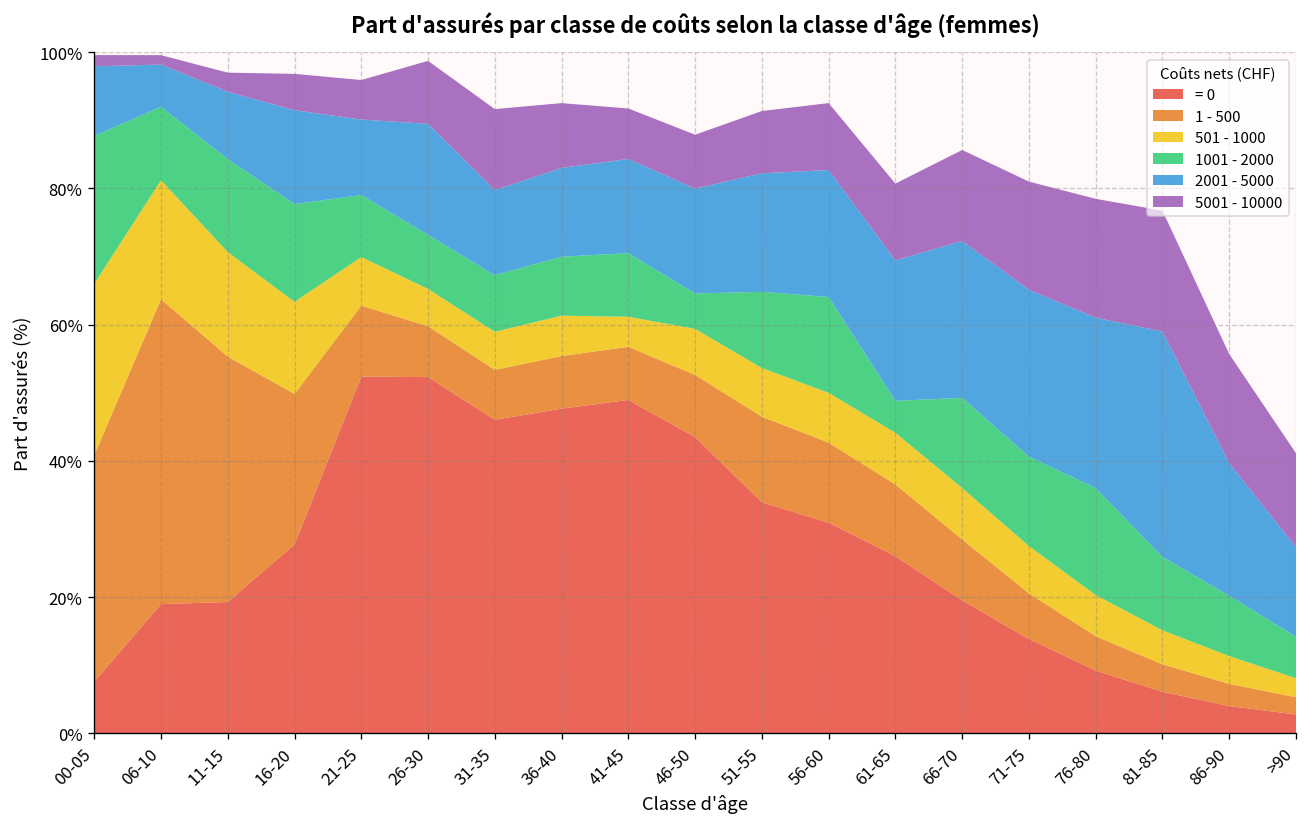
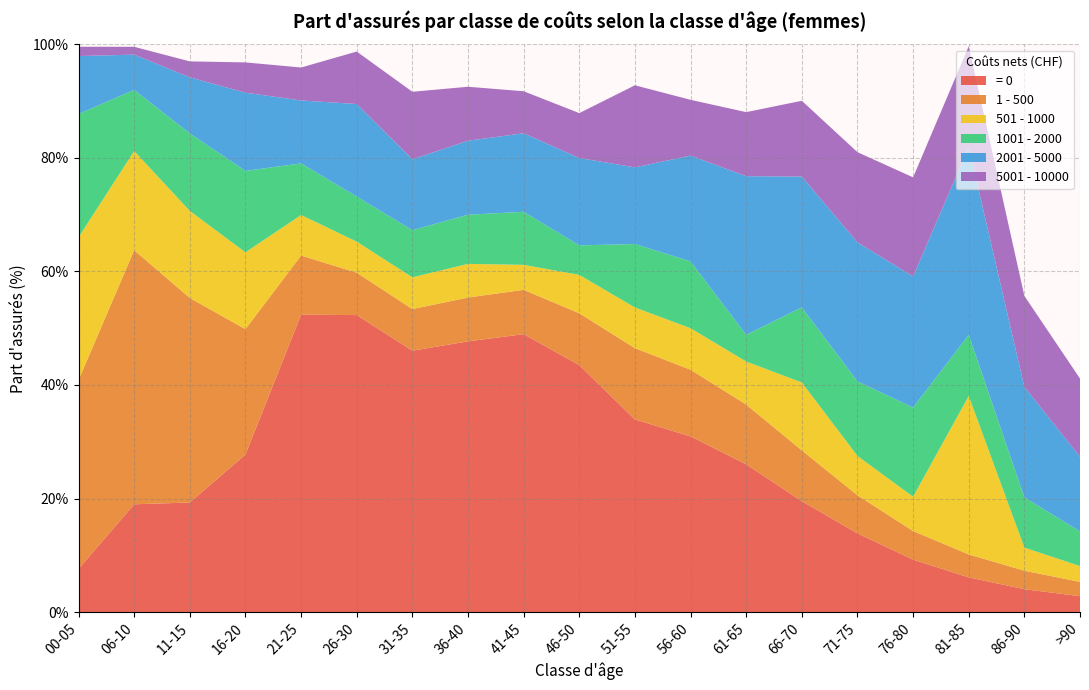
2001 - 5000, 51-55: 17% -> 14%
5001 - 10000, 51-55: 9% -> 14%
1001 - 2000, 56-60: 14% -> 12%
2001 - 5000, 61-65: 21% -> 28%
501 - 1000, 66-70: 8% -> 12%
2001 - 5000, 76-80: 25% -> 23%
501 - 1000, 81-85: 5% -> 28%
